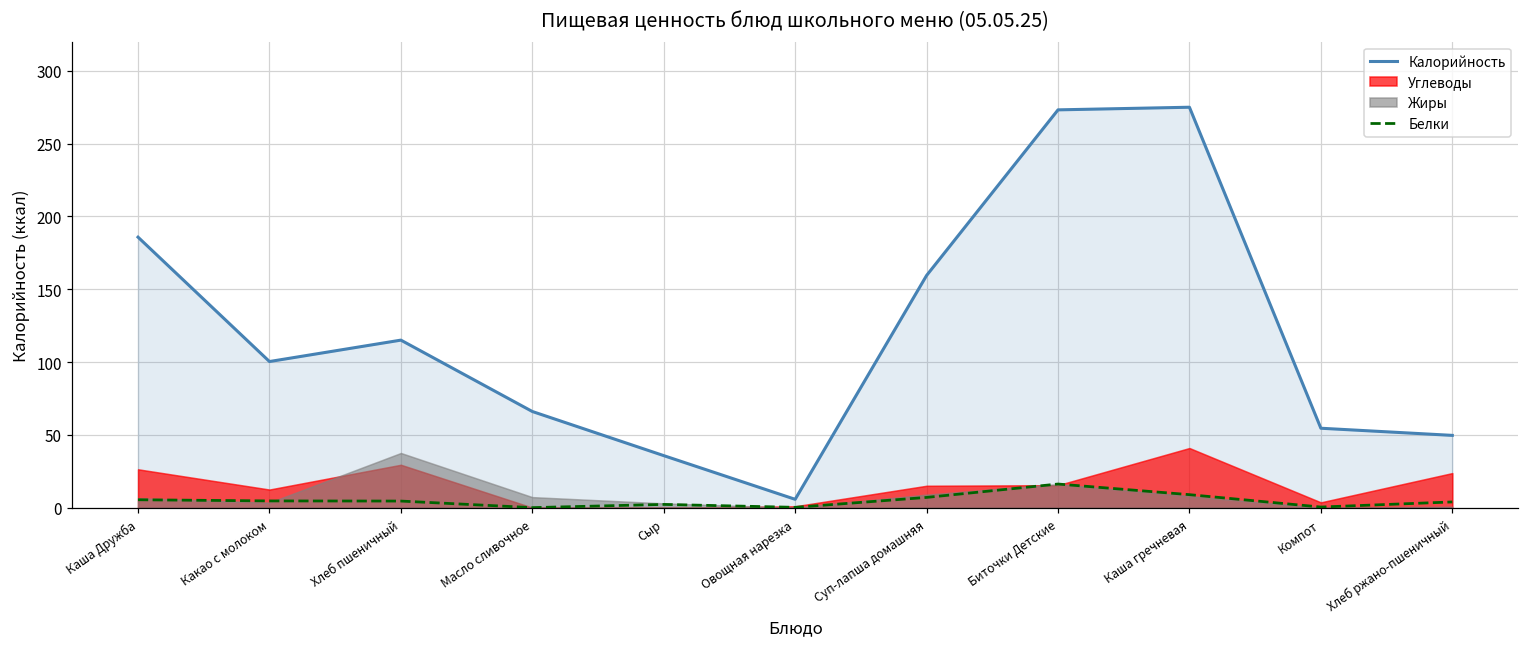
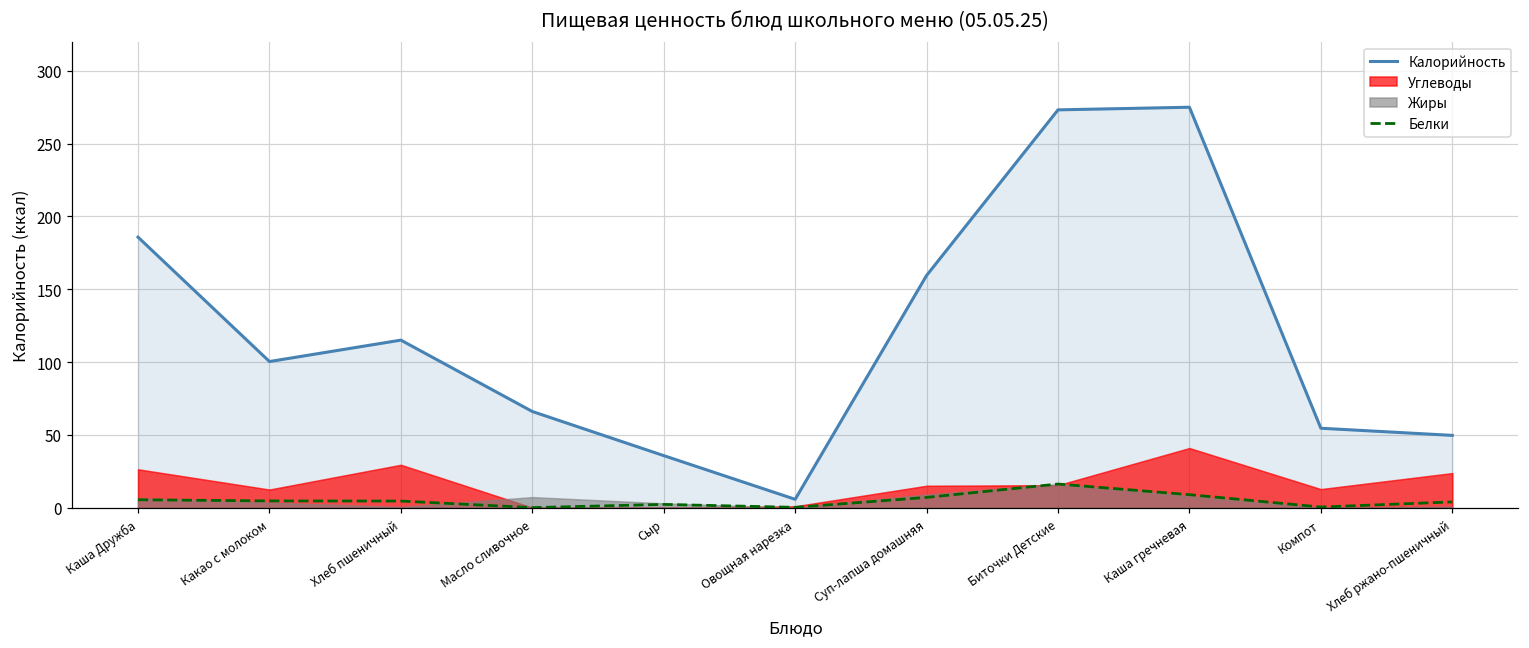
Жиры, Хлеб пшеничный: 38 -> 1
Углеводы, Компот: 4 -> 13
